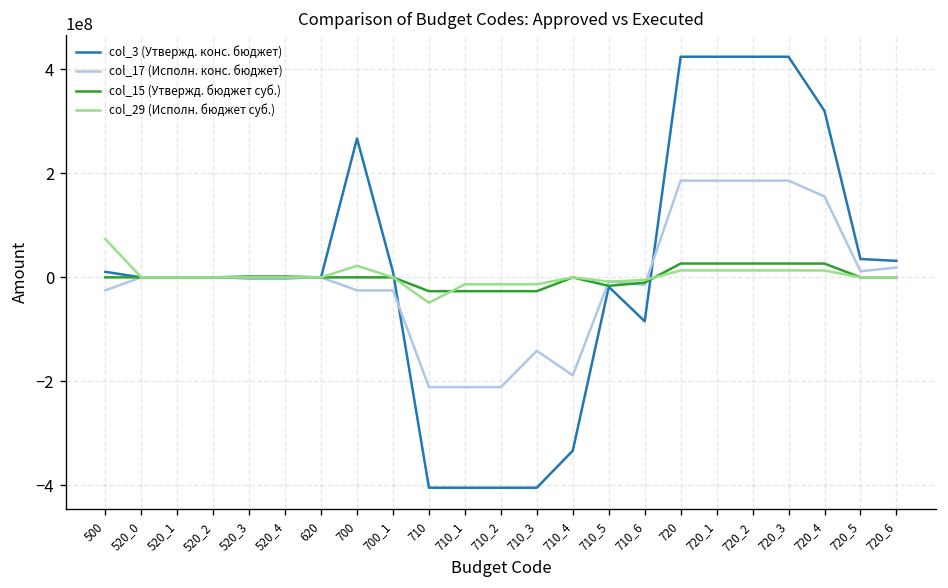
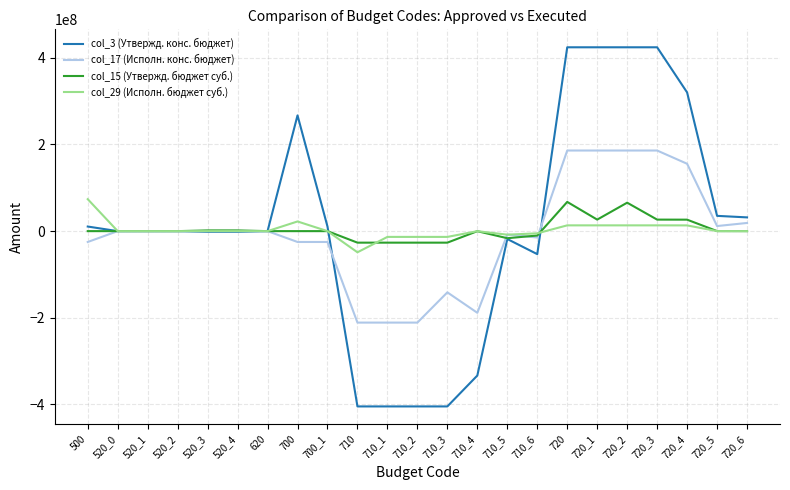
col_3 (Утвержд. конс. бюджет), 710_6: -80000000 -> -50000000
col_15 (Утвержд. бюджет суб.), 720: 30000000 -> 70000000
col_15 (Утвержд. бюджет суб.), 720_2: 30000000 -> 70000000
